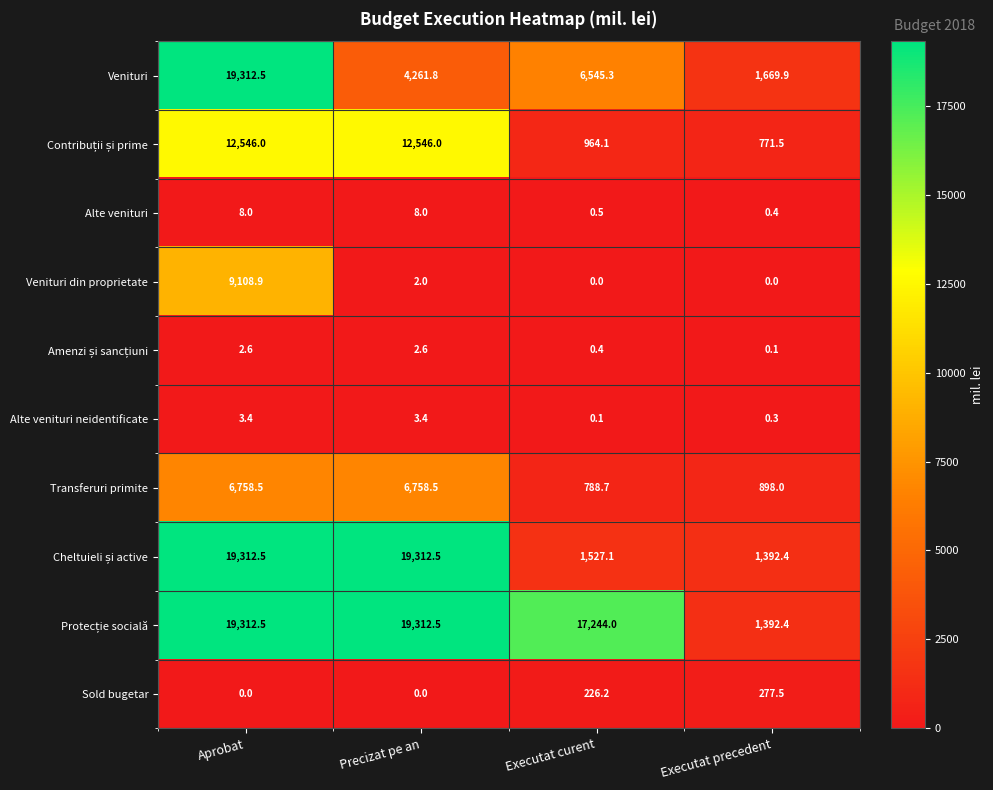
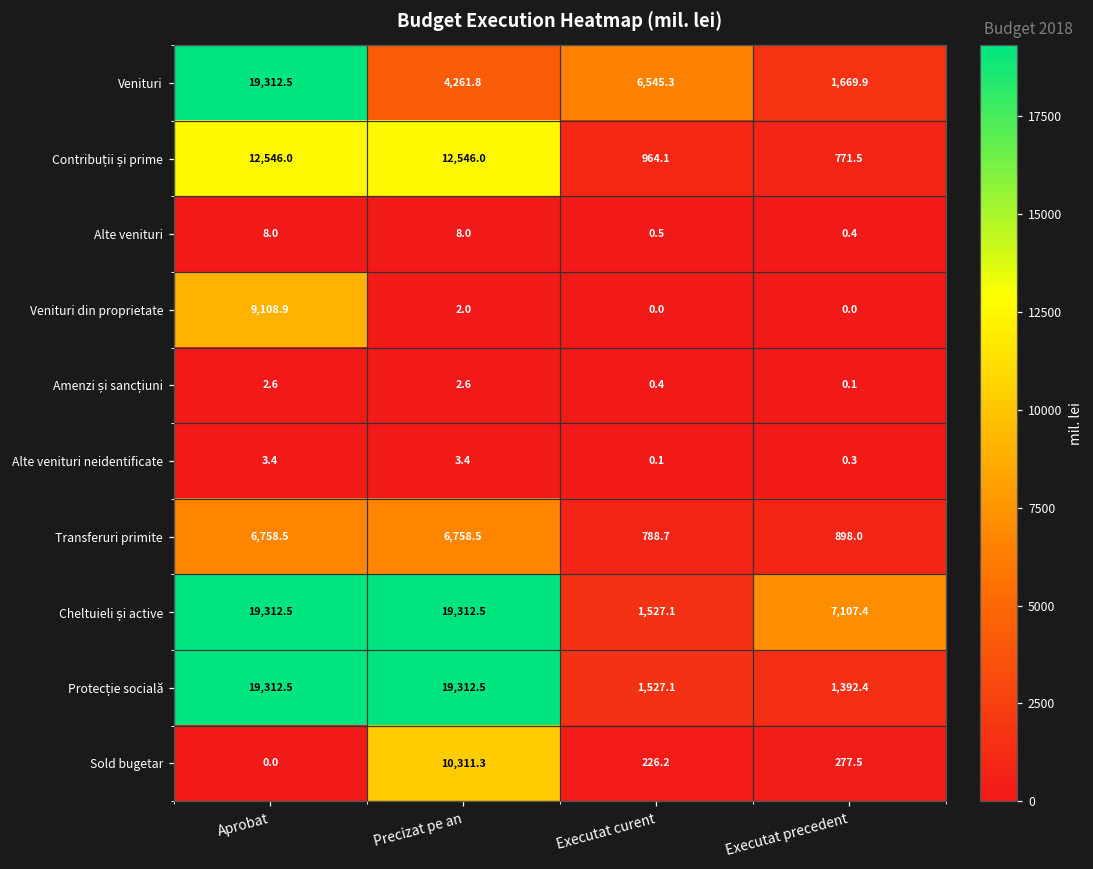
Cheltuieli și active, Executat precedent: 1,392.4 -> 7,107.4
Protecție socială, Executat curent: 17,244.0 -> 1,527.1
Sold bugetar, Precizat pe an: 0.0 -> 10,311.3
